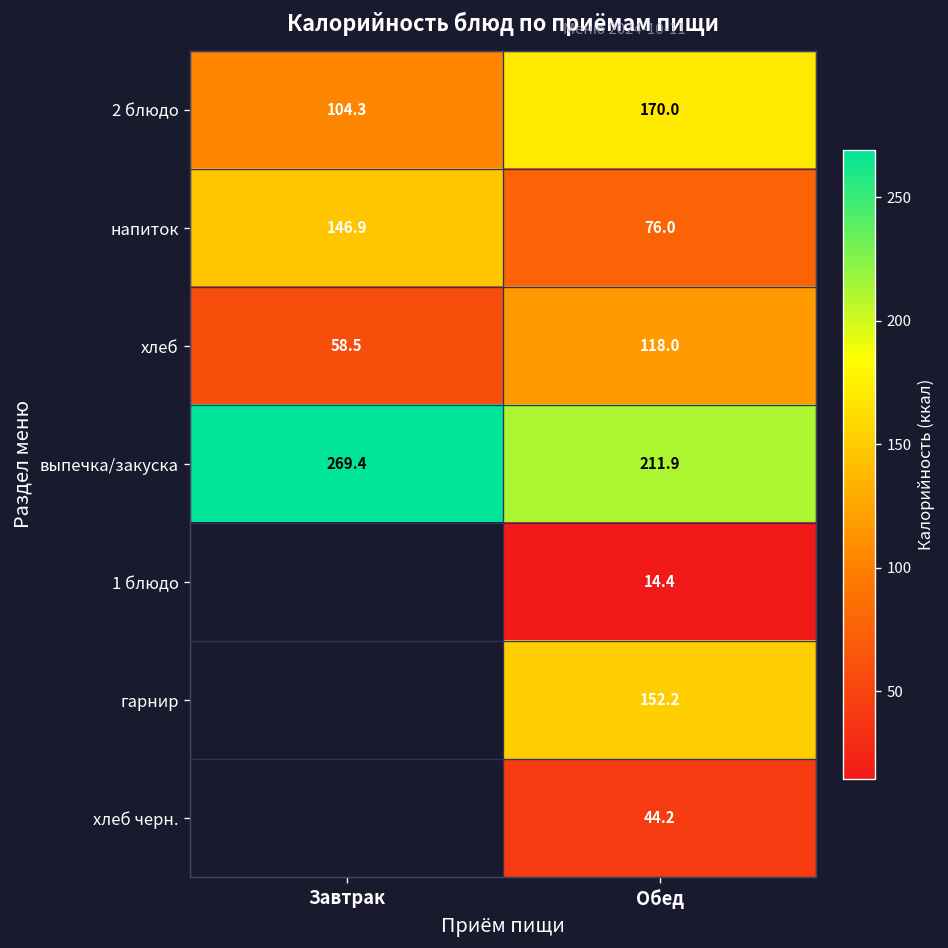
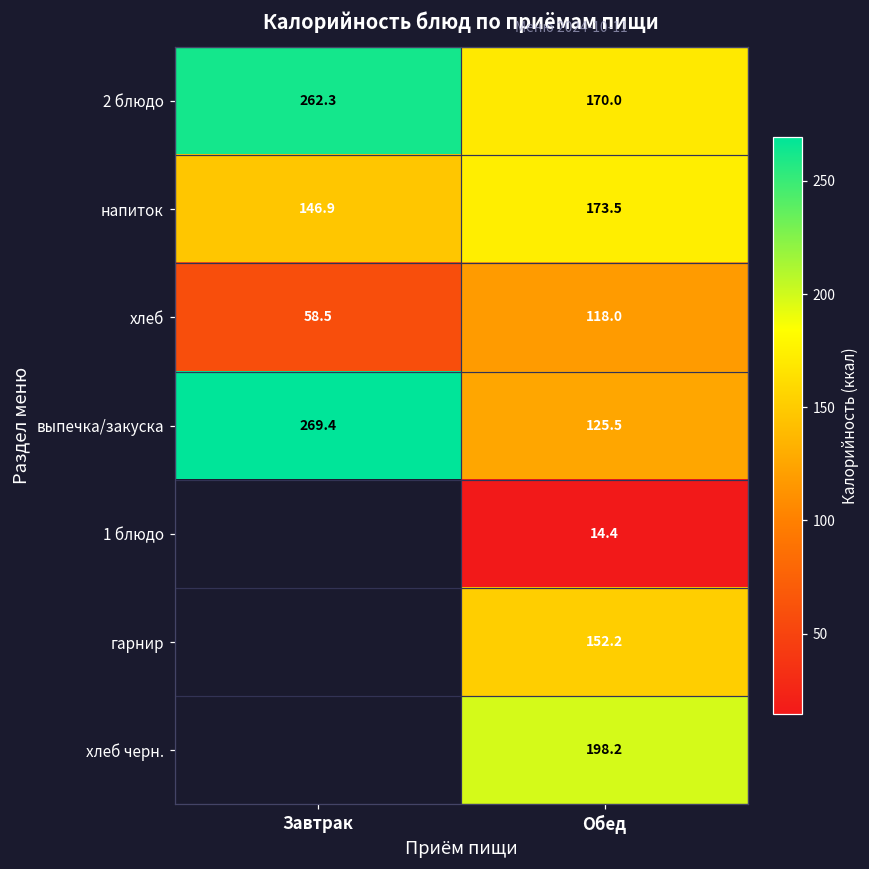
2 блюдо, Завтрак: 104.3 -> 262.3
напиток, Обед: 76.0 -> 173.5
выпечка/закуска, Обед: 211.9 -> 125.5
хлеб черн., Обед: 44.2 -> 198.2
